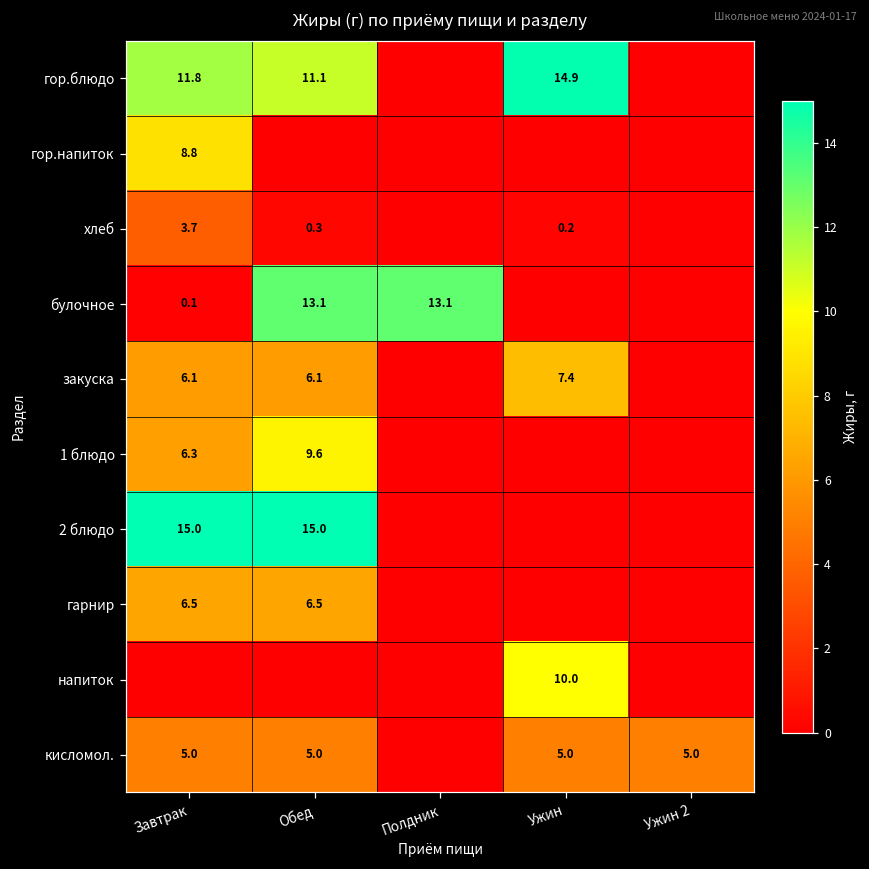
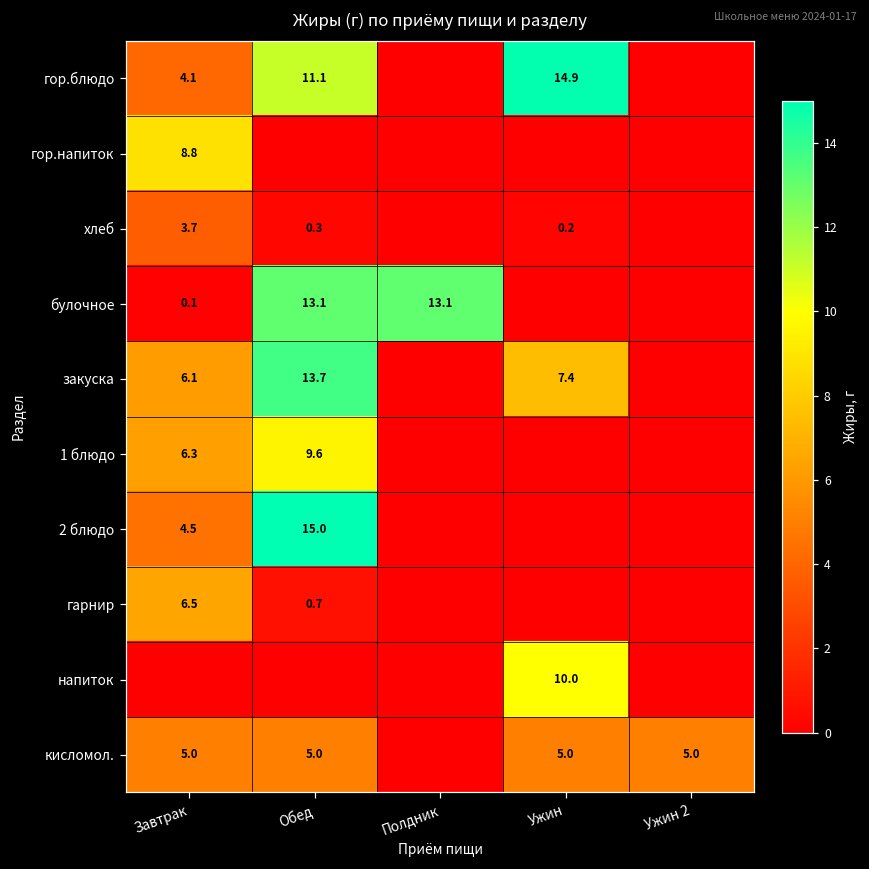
гор.блюдо, Завтрак: 11.8 -> 4.1
закуска, Обед: 6.1 -> 13.7
2 блюдо, Завтрак: 15.0 -> 4.5
гарнир, Обед: 6.5 -> 0.7
